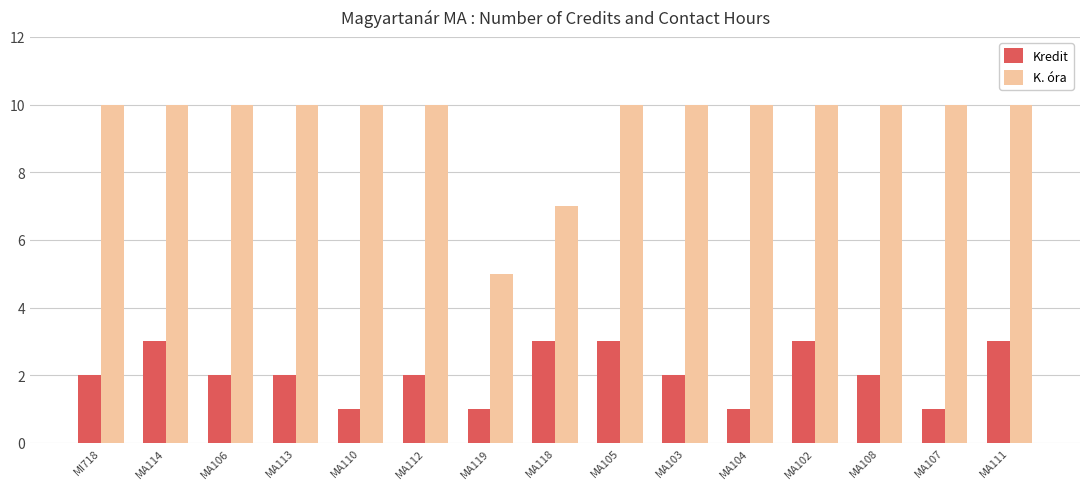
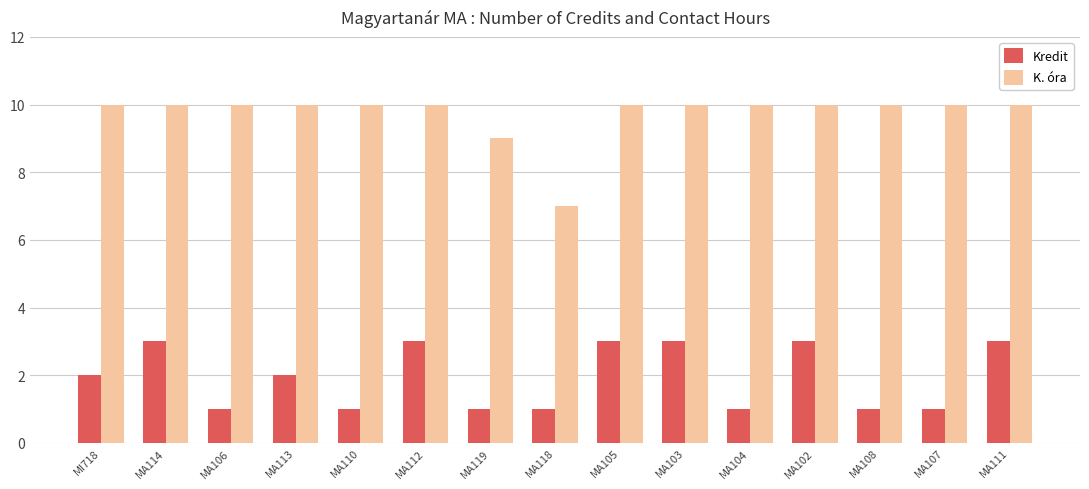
Kredit, MA106: 2 -> 1
Kredit, MA112: 2 -> 3
K. óra, MA119: 5 -> 9
Kredit, MA118: 3 -> 1
Kredit, MA103: 2 -> 3
Kredit, MA108: 2 -> 1
